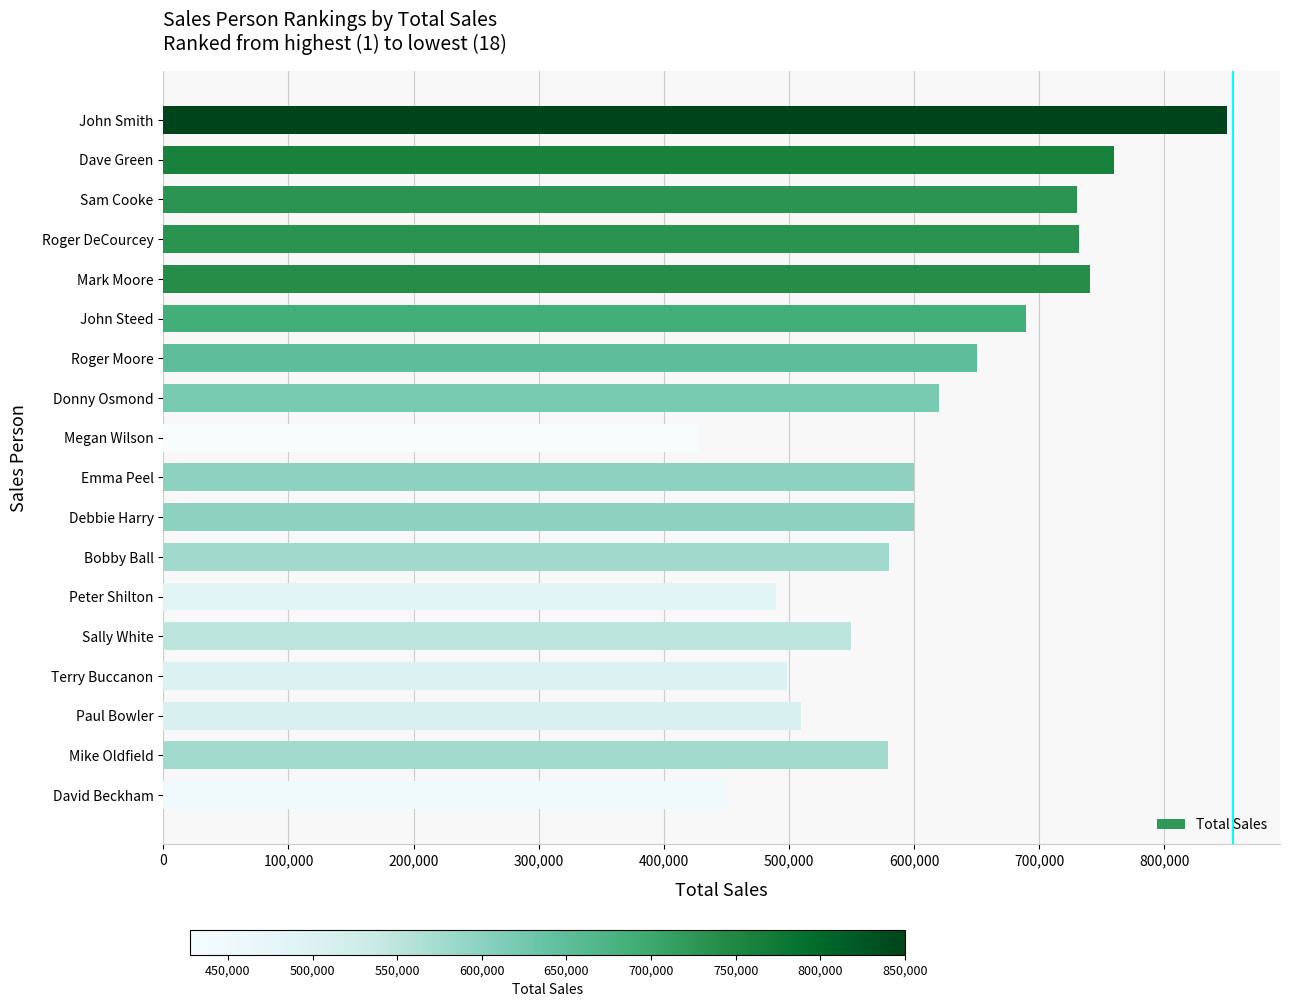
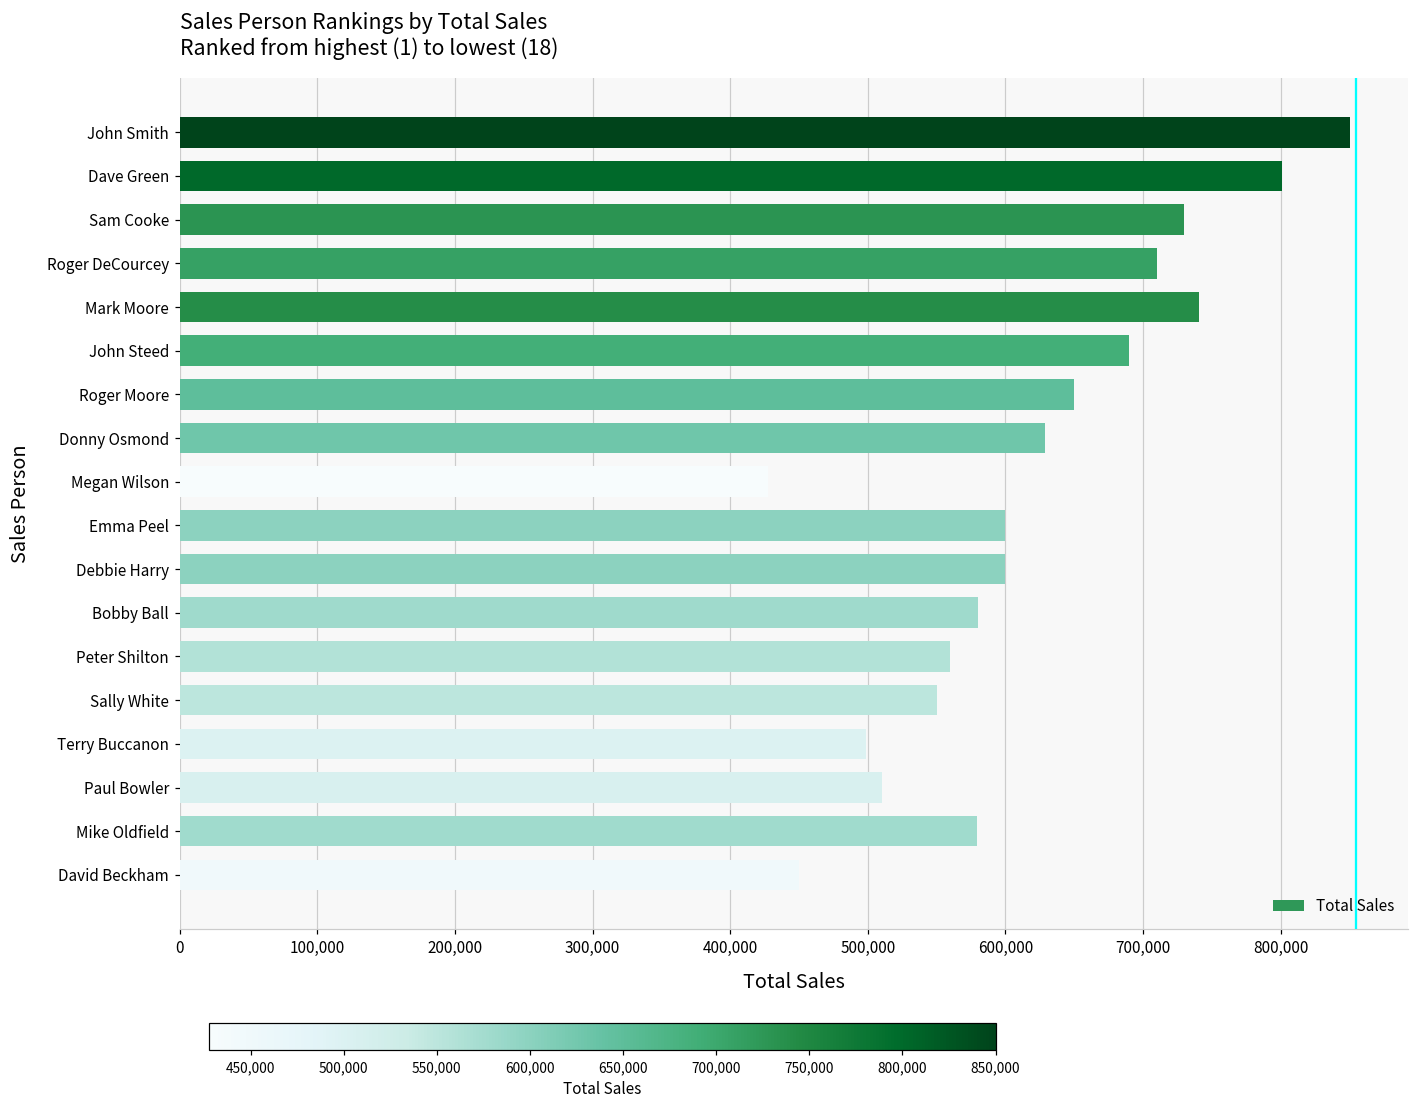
Dave Green: 760,000 -> 801,000
Roger DeCourcey: 732,000 -> 710,000
Donny Osmond: 620,000 -> 629,000
Peter Shilton: 490,000 -> 560,000
